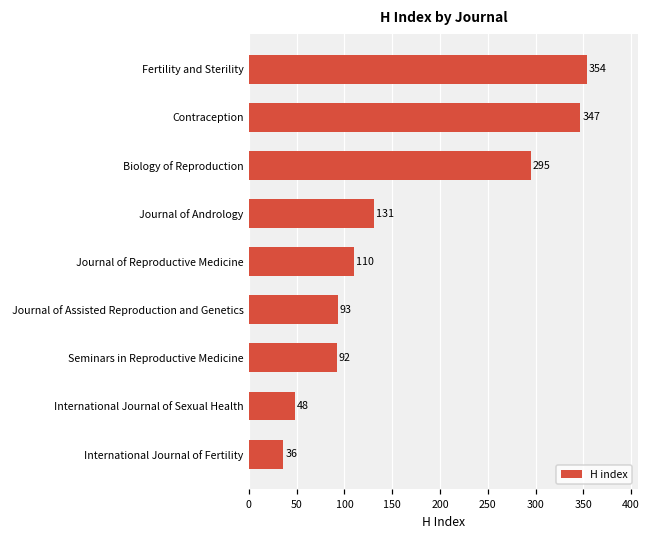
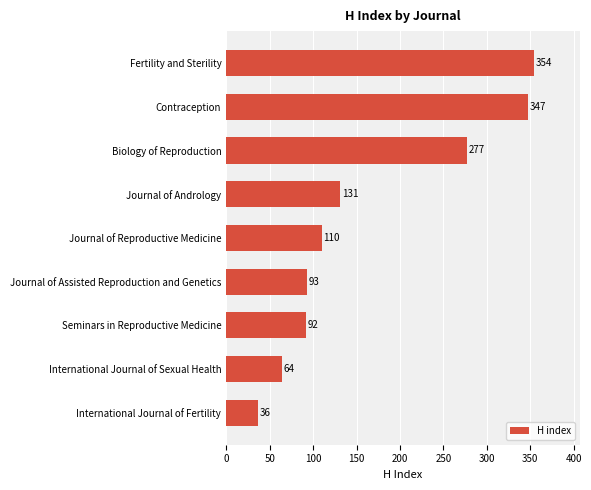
Biology of Reproduction: 295 -> 277
International Journal of Sexual Health: 48 -> 64
